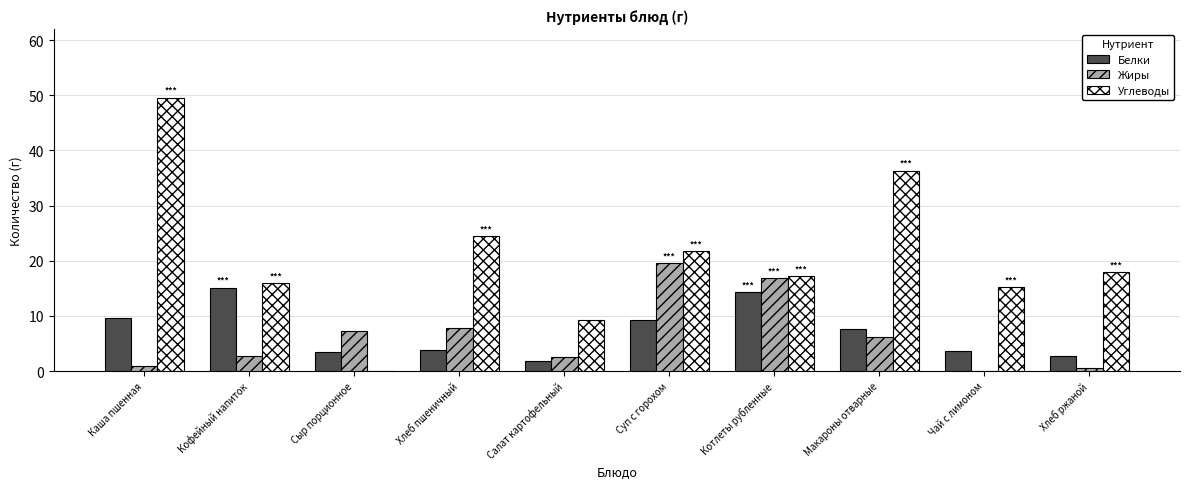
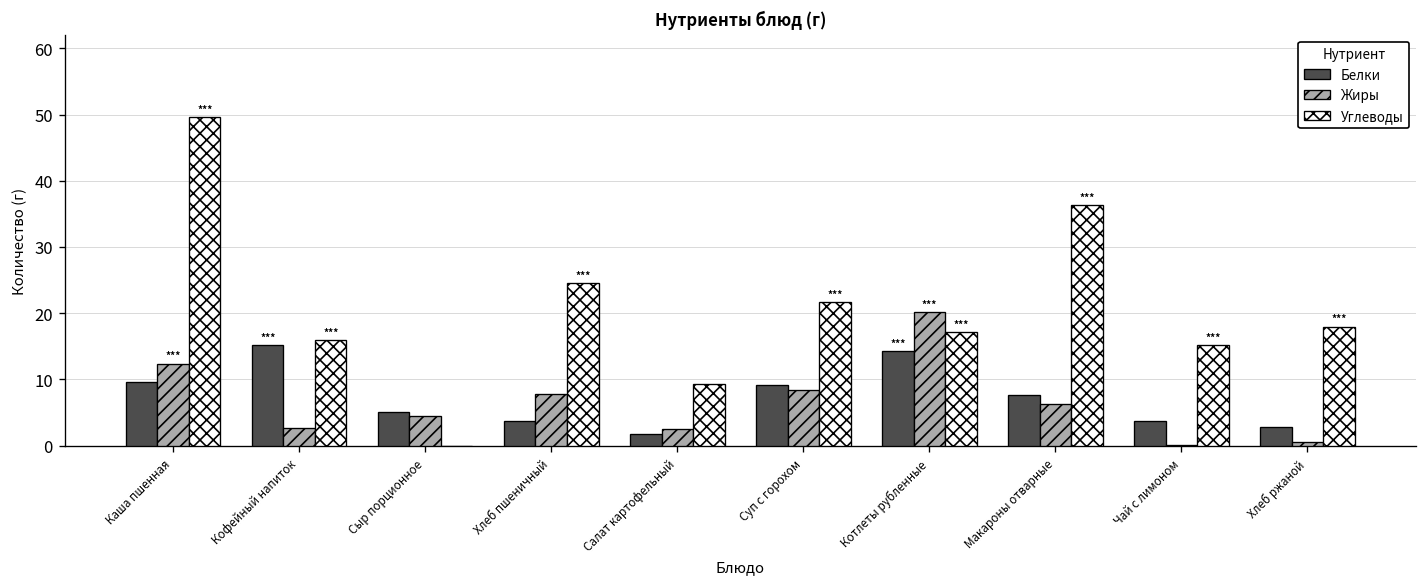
Жиры, Каша пшенная: 1 -> 12
Белки, Сыр порционное: 3 -> 5
Жиры, Сыр порционное: 7 -> 4
Жиры, Суп с горохом: 20 -> 8
Жиры, Котлеты рубленные: 17 -> 20
